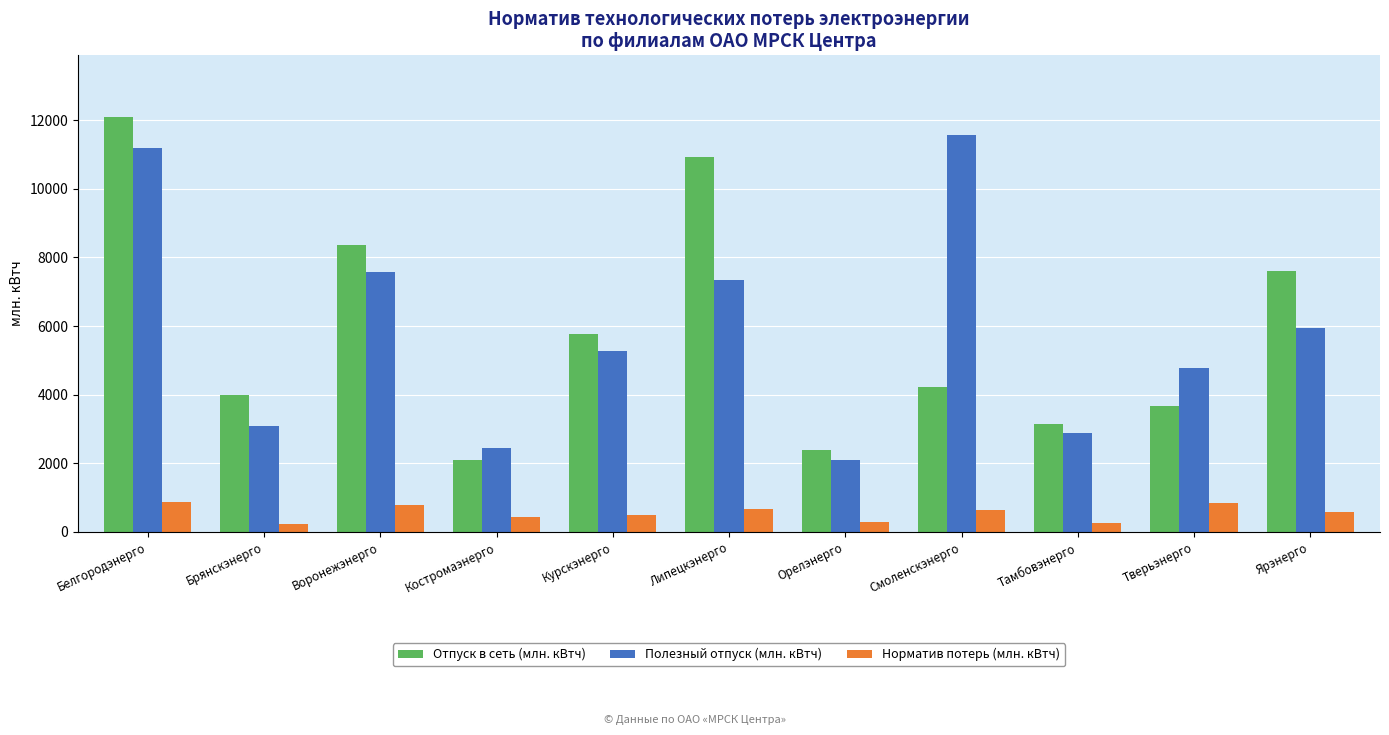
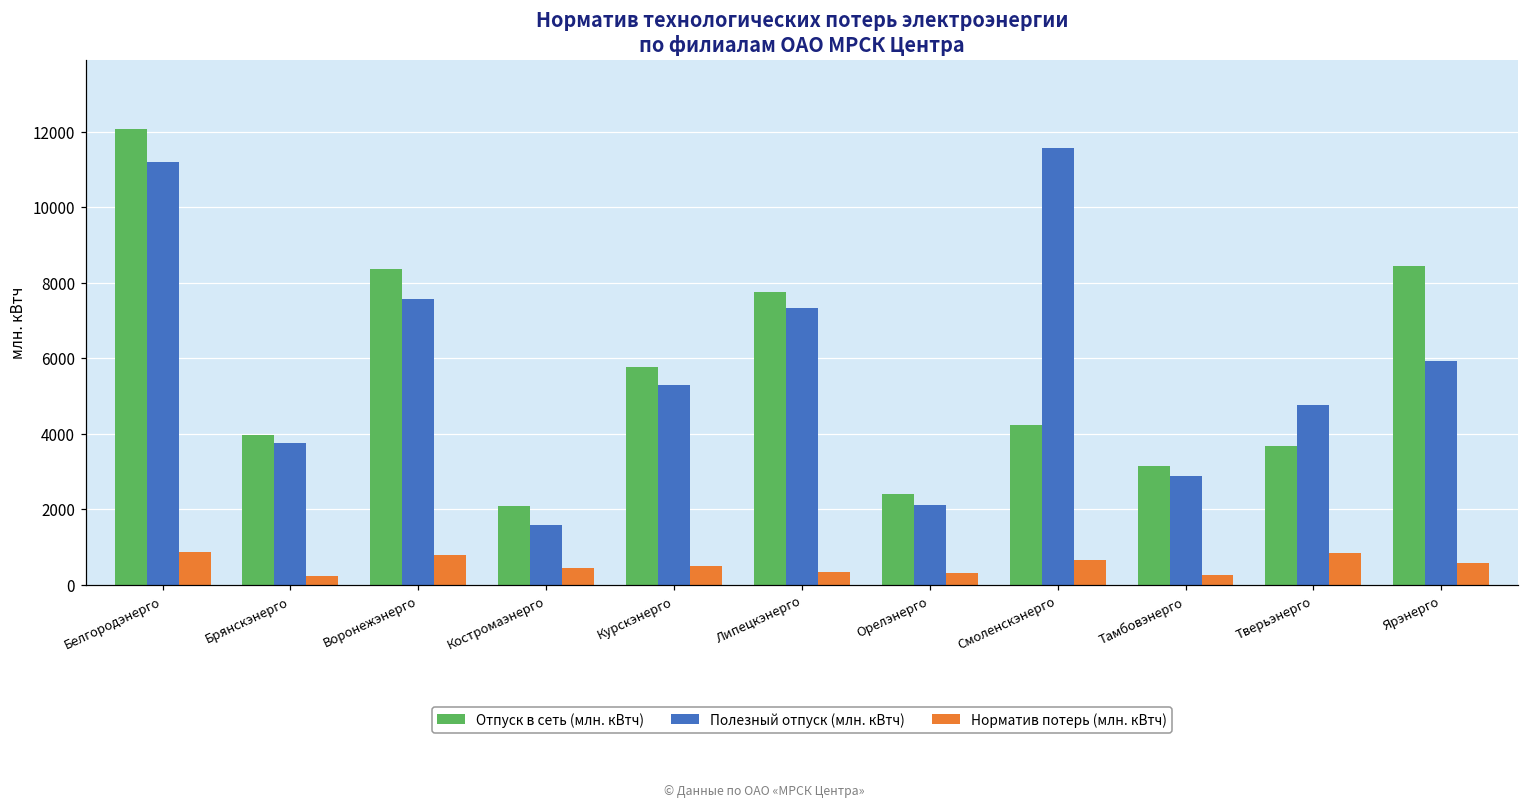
Полезный отпуск (млн. кВтч), Брянскэнерго: 3100 -> 3700
Полезный отпуск (млн. кВтч), Костромаэнерго: 2500 -> 1600
Отпуск в сеть (млн. кВтч), Липецкэнерго: 10900 -> 7800
Норматив потерь (млн. кВтч), Липецкэнерго: 700 -> 300
Отпуск в сеть (млн. кВтч), Ярэнерго: 7600 -> 8400
